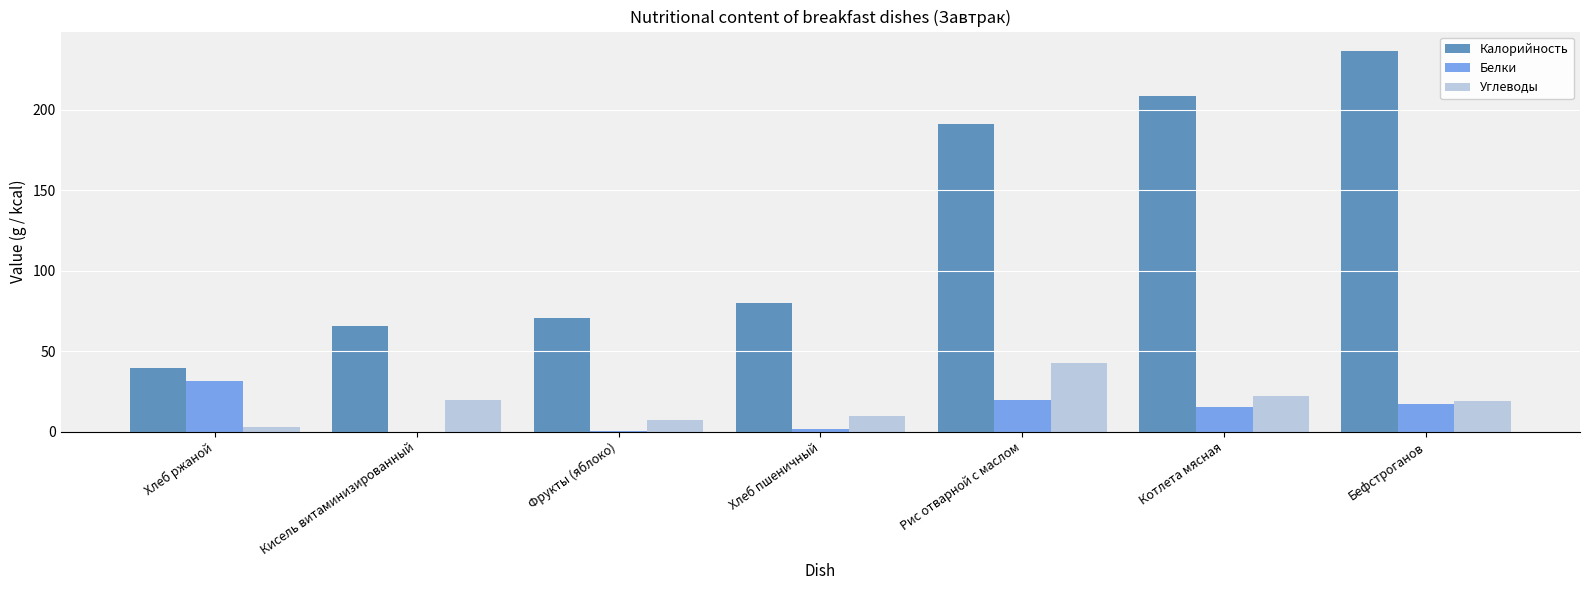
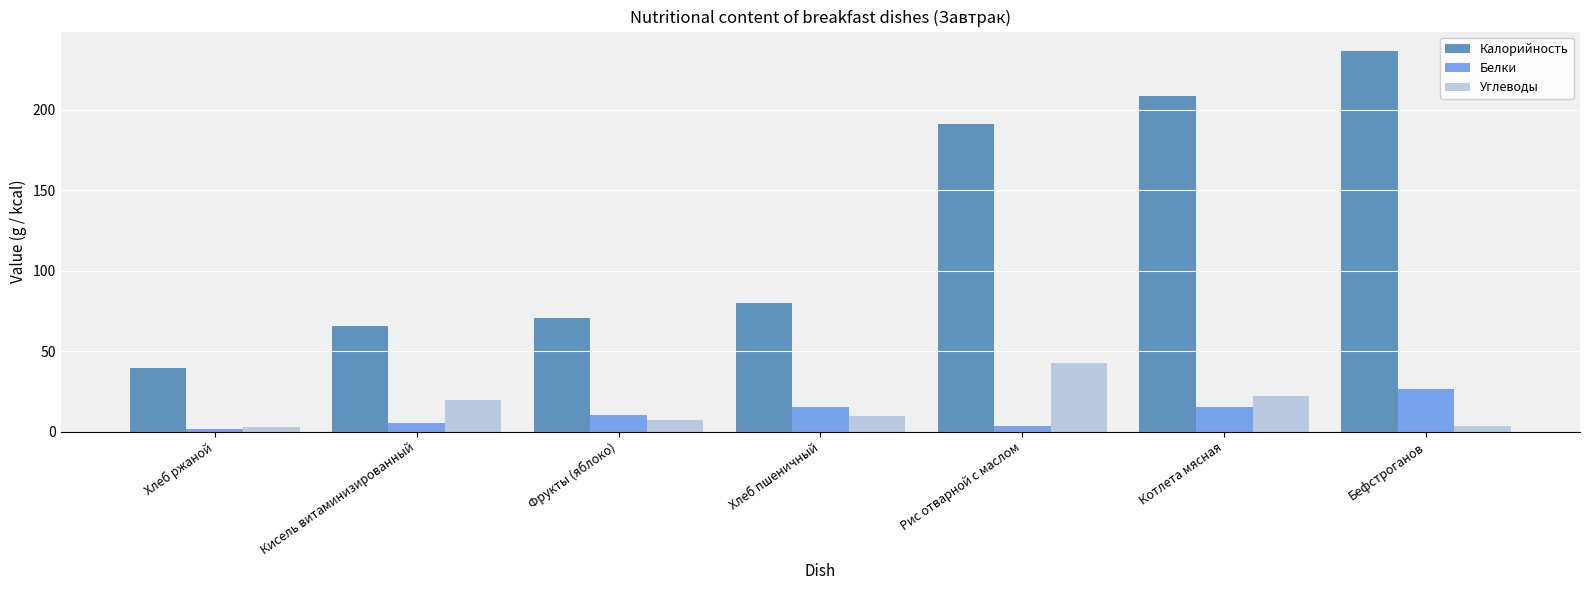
Белки, Хлеб ржаной: 32 -> 1
Белки, Кисель витаминизированный: 0 -> 6
Белки, Фрукты (яблоко): 1 -> 10
Белки, Хлеб пшеничный: 2 -> 15
Белки, Рис отварной с маслом: 20 -> 3
Белки, Бефстроганов: 17 -> 26
Углеводы, Бефстроганов: 19 -> 3
